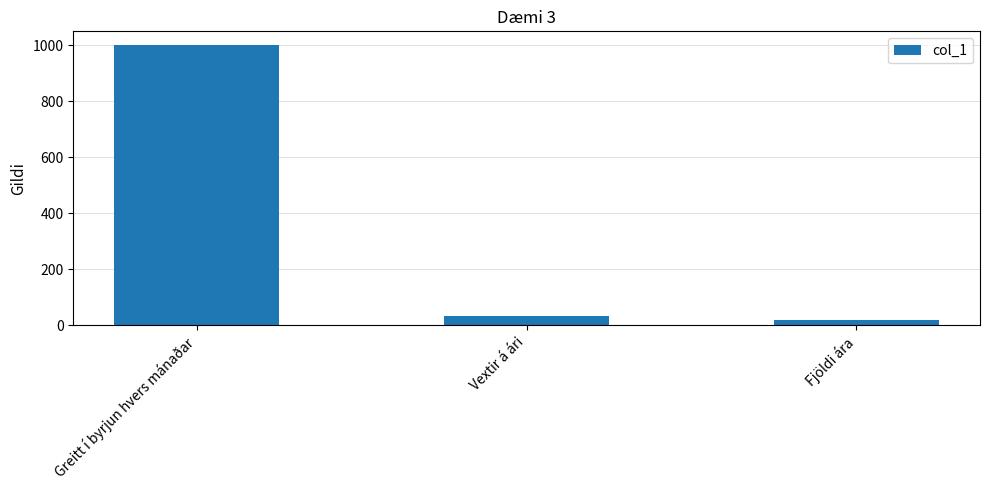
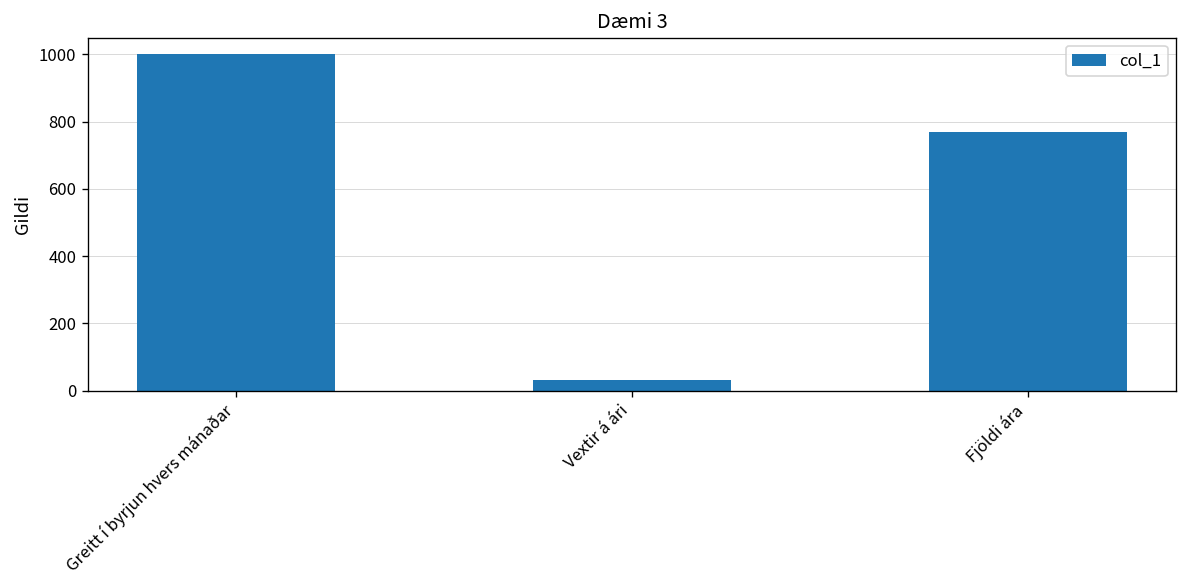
Fjöldi ára: 20 -> 770
